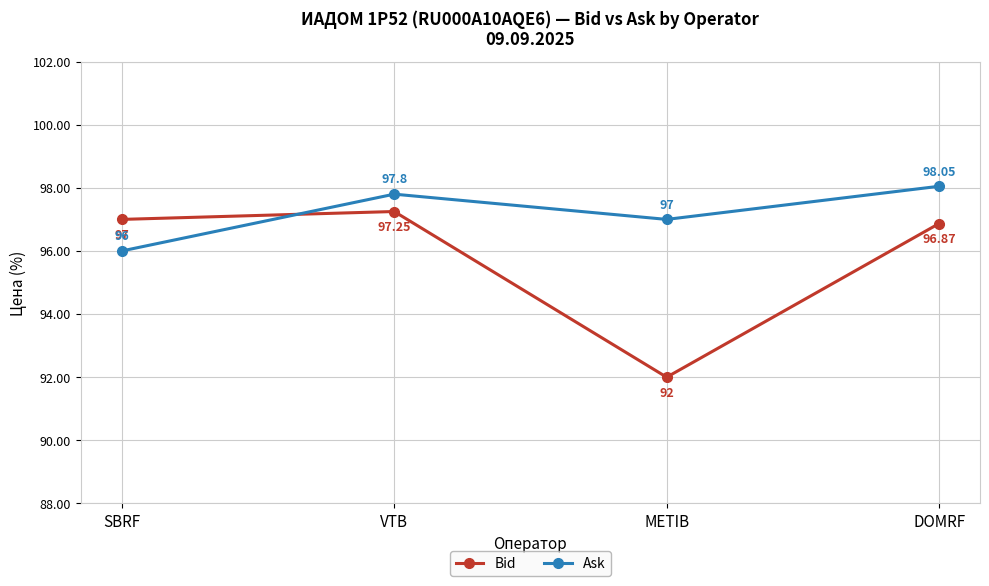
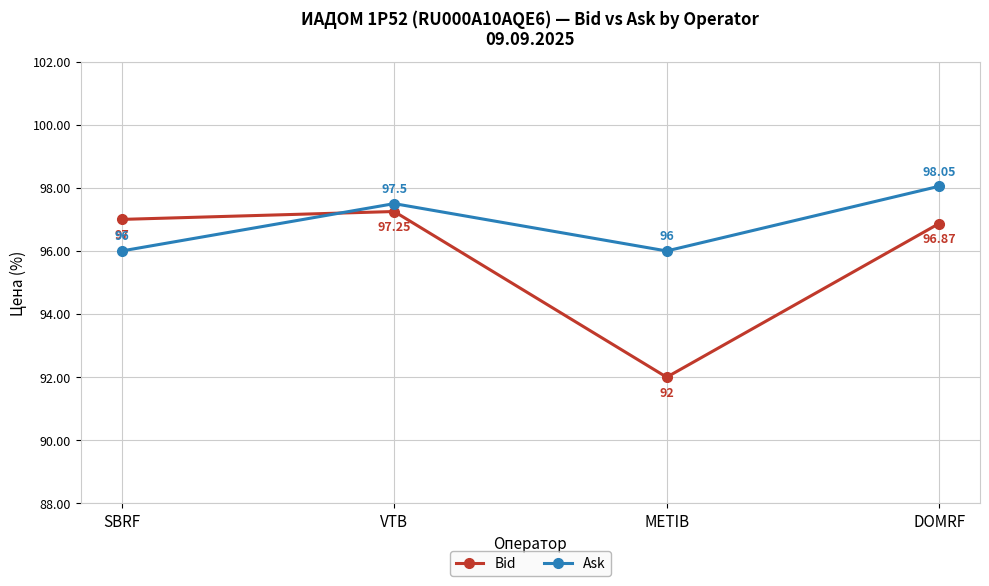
Ask, VTB: 97.8 -> 97.5
Ask, METIB: 97 -> 96
